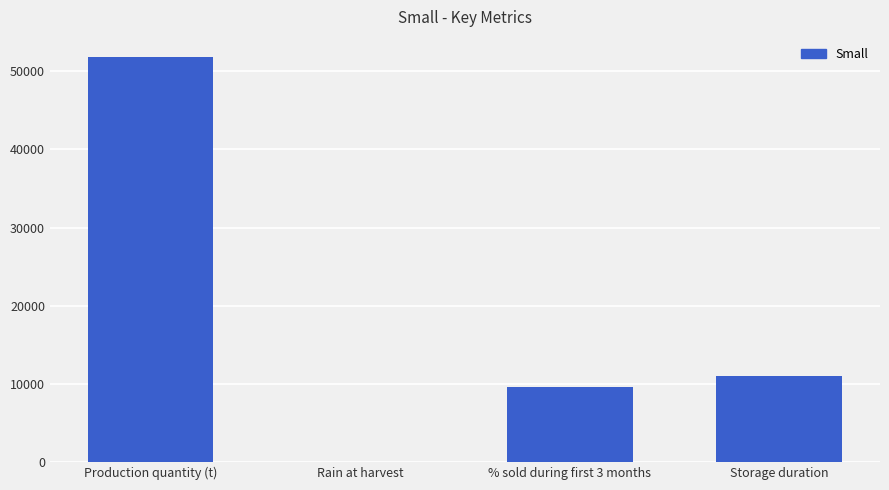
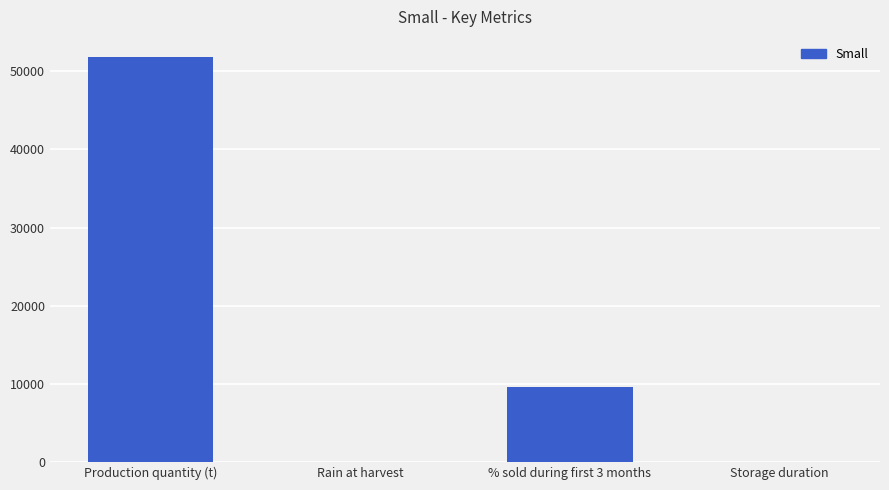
Storage duration: 11000 -> 0
